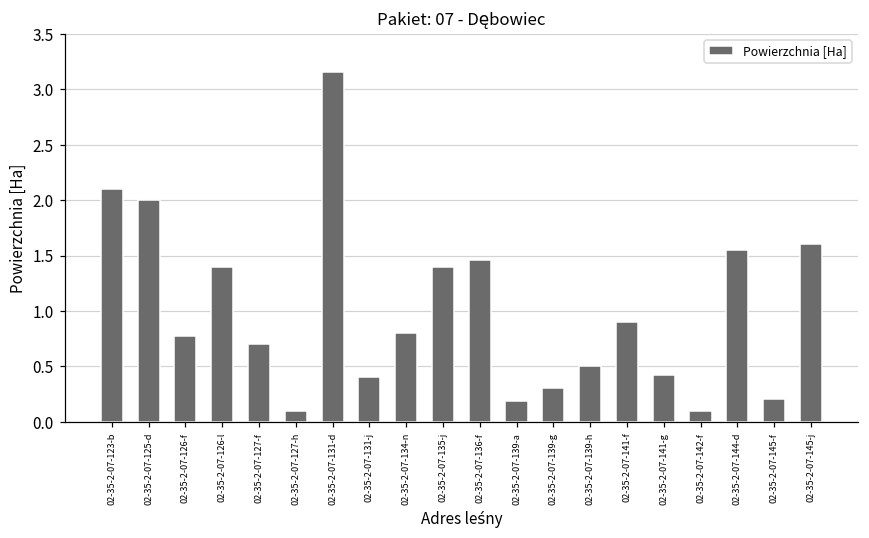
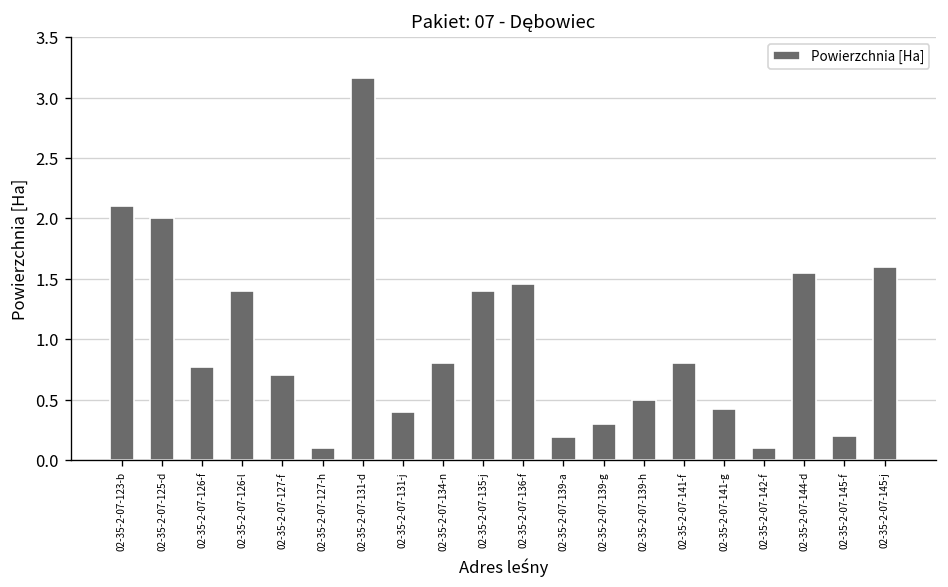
02-35-2-07-141-f: 0.9 -> 0.8
